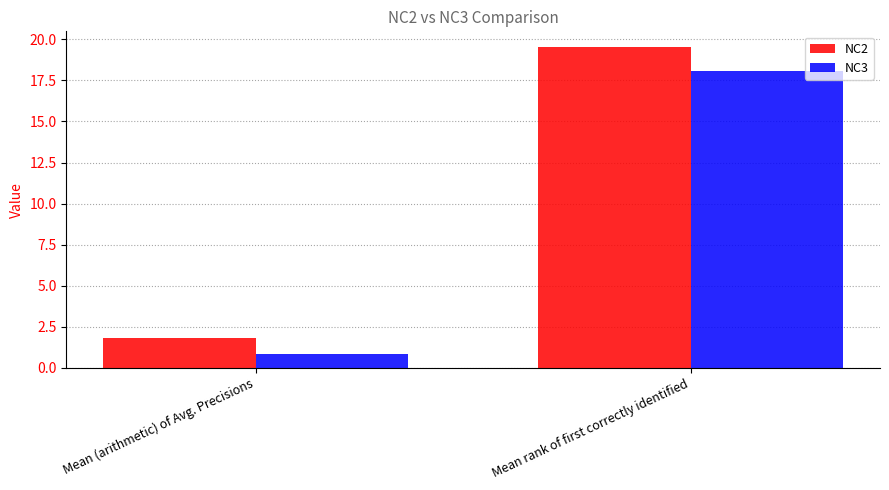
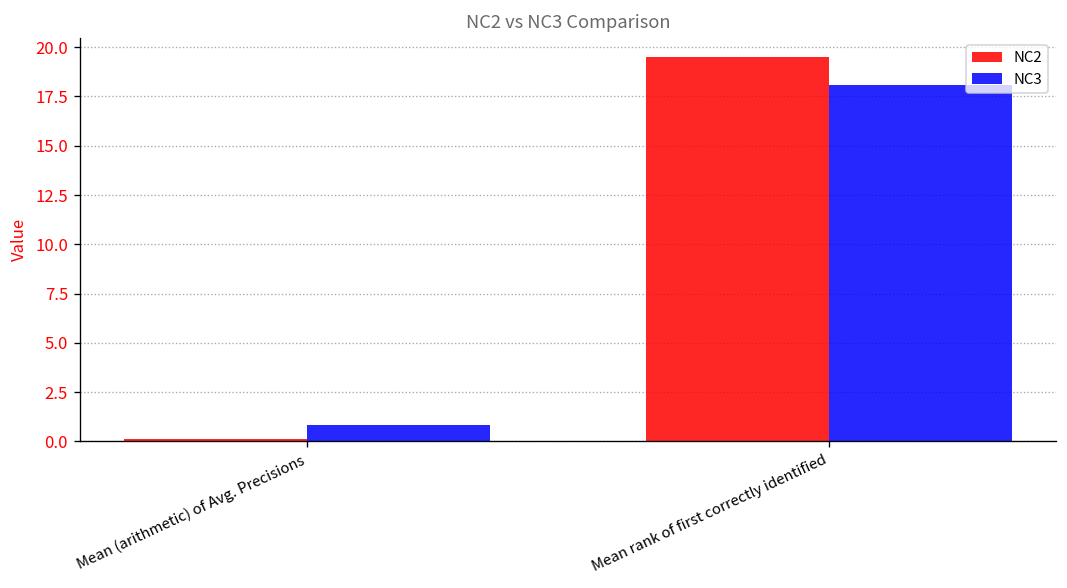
NC2, Mean (arithmetic) of Avg. Precisions: 1.8 -> 0.1
